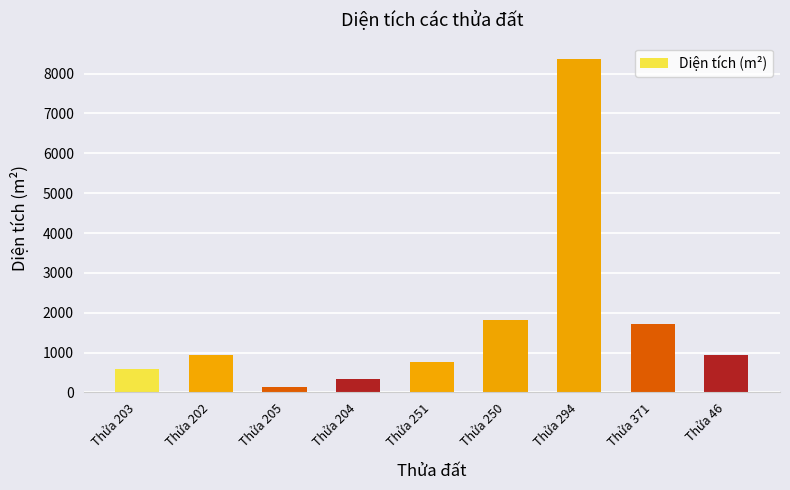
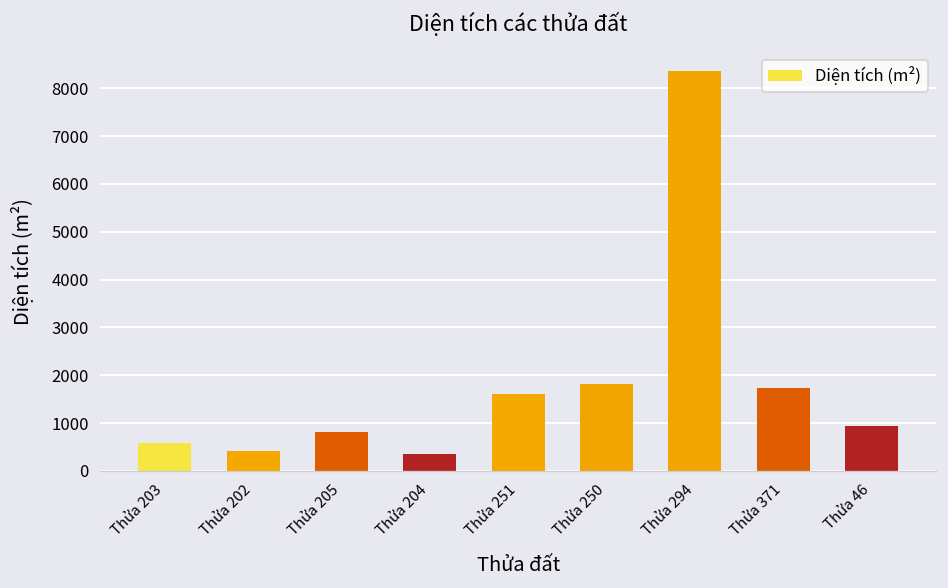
Thửa 202: 900 -> 400
Thửa 205: 100 -> 800
Thửa 251: 800 -> 1600
